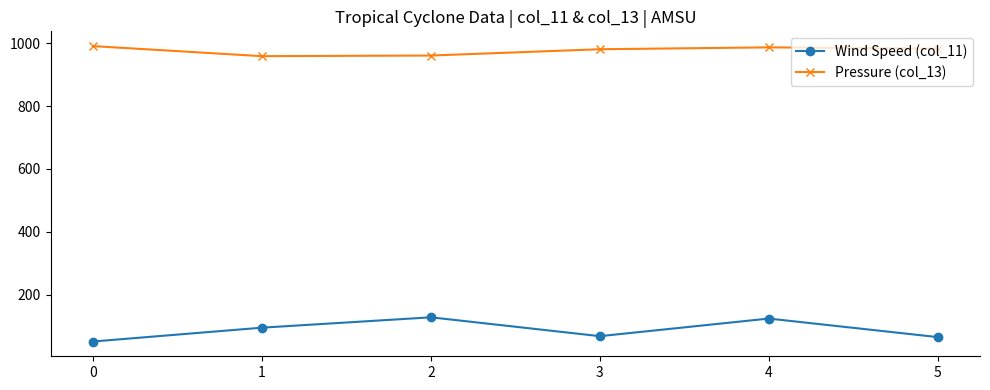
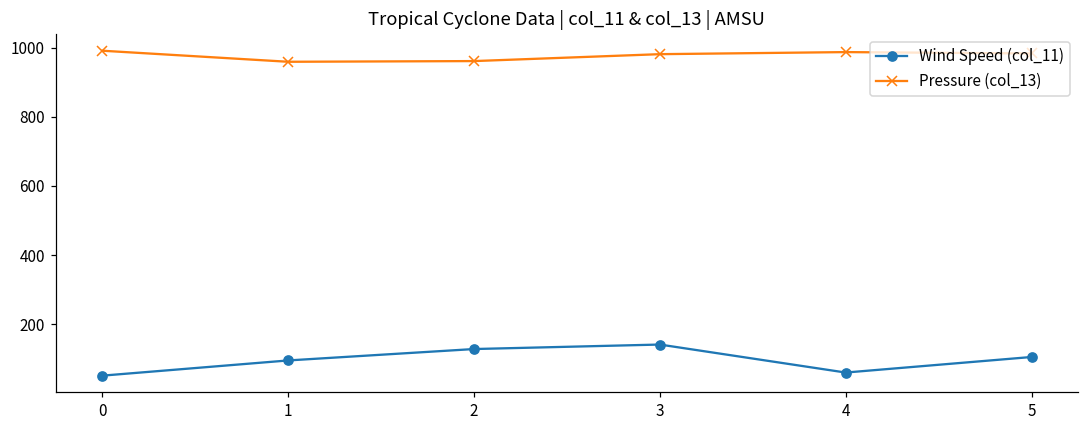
Wind Speed (col_11), 3: 70 -> 140
Wind Speed (col_11), 4: 120 -> 60
Wind Speed (col_11), 5: 70 -> 110
